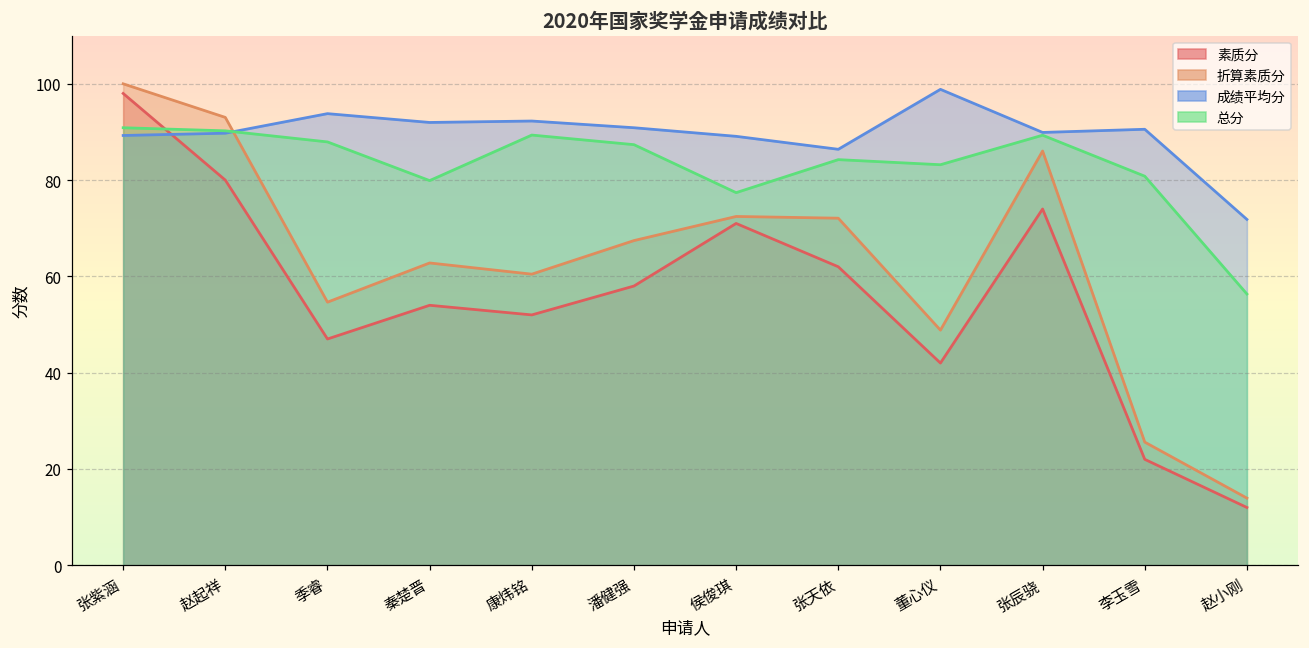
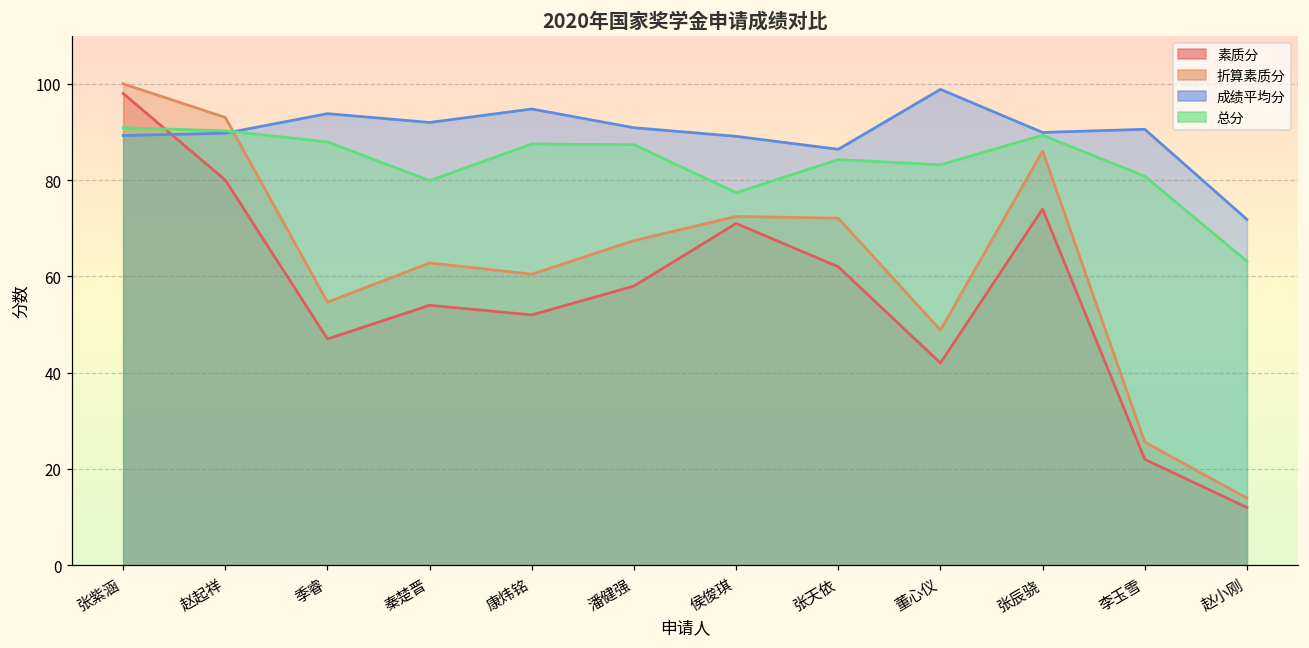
成绩平均分, 康炜铭: 92 -> 95
总分, 康炜铭: 89 -> 88
总分, 赵小刚: 56 -> 63
